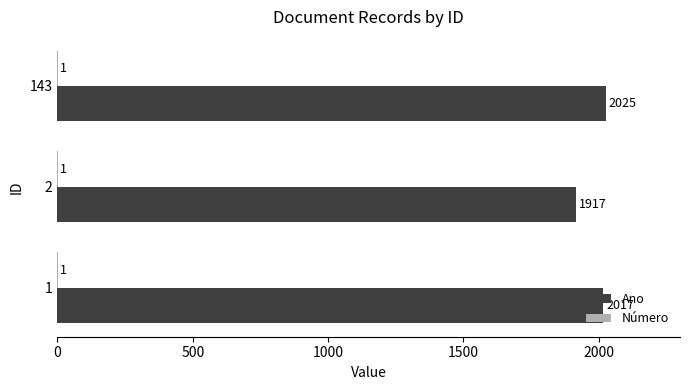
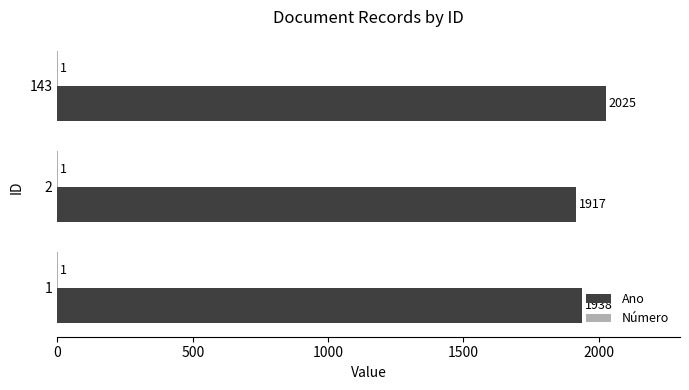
Ano, 1: 2017 -> 1938
